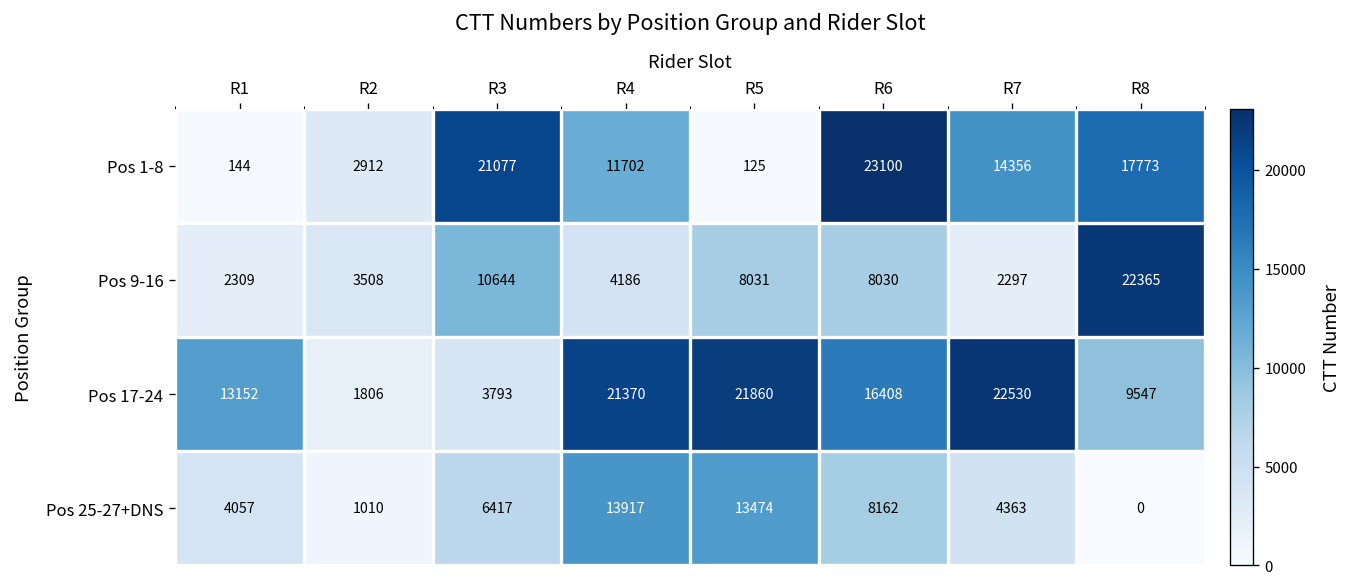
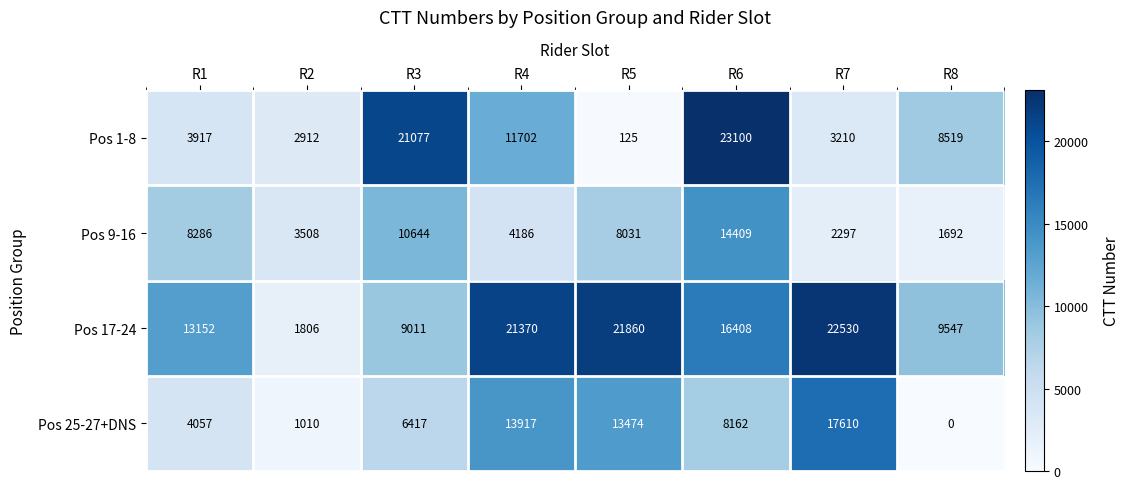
Pos 1-8, R1: 144 -> 3917
Pos 1-8, R7: 14356 -> 3210
Pos 1-8, R8: 17773 -> 8519
Pos 9-16, R1: 2309 -> 8286
Pos 9-16, R6: 8030 -> 14409
Pos 9-16, R8: 22365 -> 1692
Pos 17-24, R3: 3793 -> 9011
Pos 25-27+DNS, R7: 4363 -> 17610
